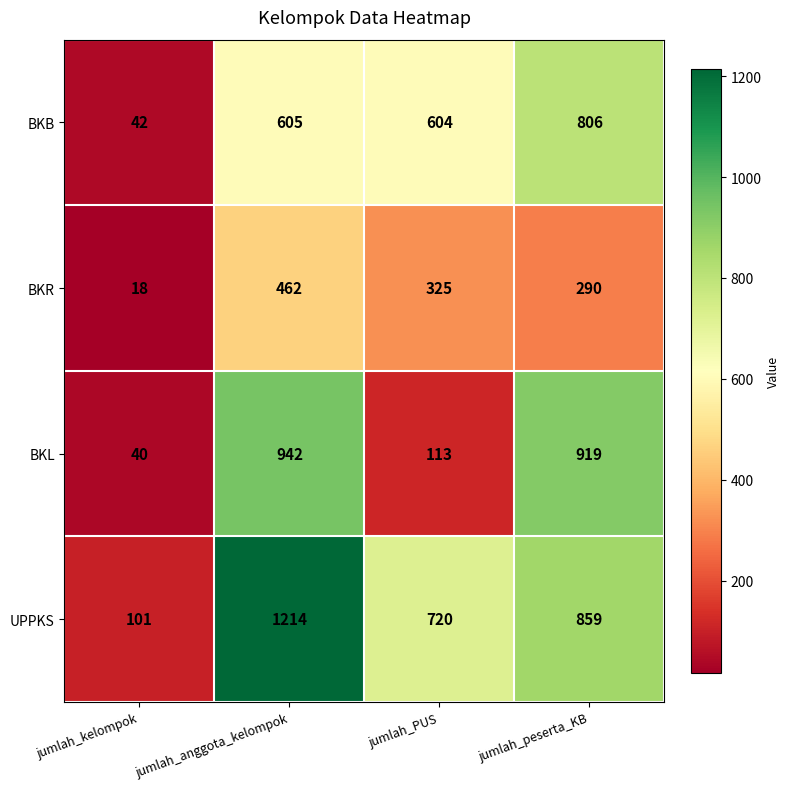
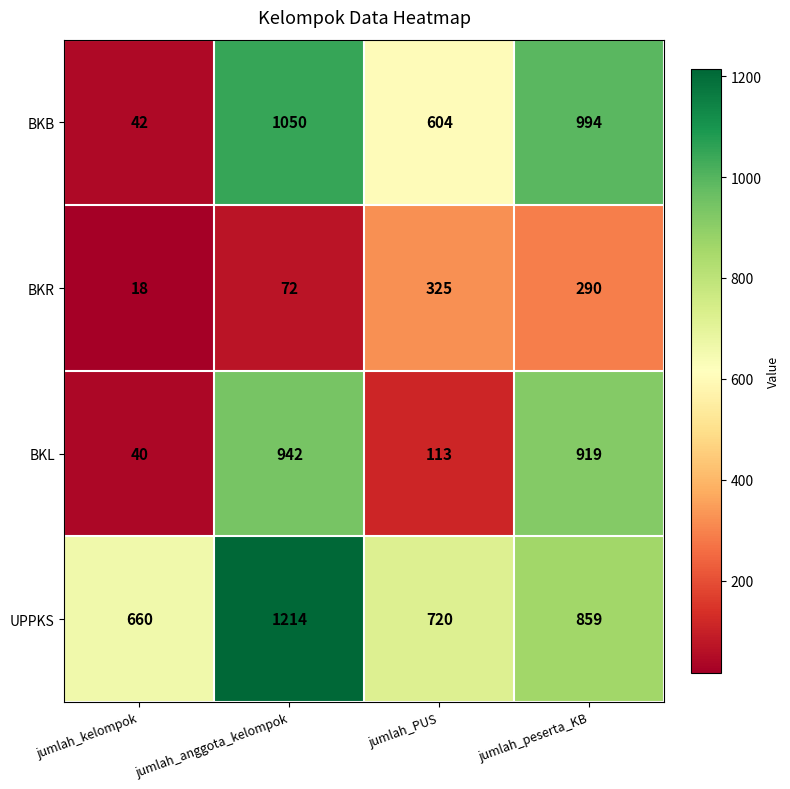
BKB, jumlah_anggota_kelompok: 605 -> 1050
BKB, jumlah_peserta_KB: 806 -> 994
BKR, jumlah_anggota_kelompok: 462 -> 72
UPPKS, jumlah_kelompok: 101 -> 660
